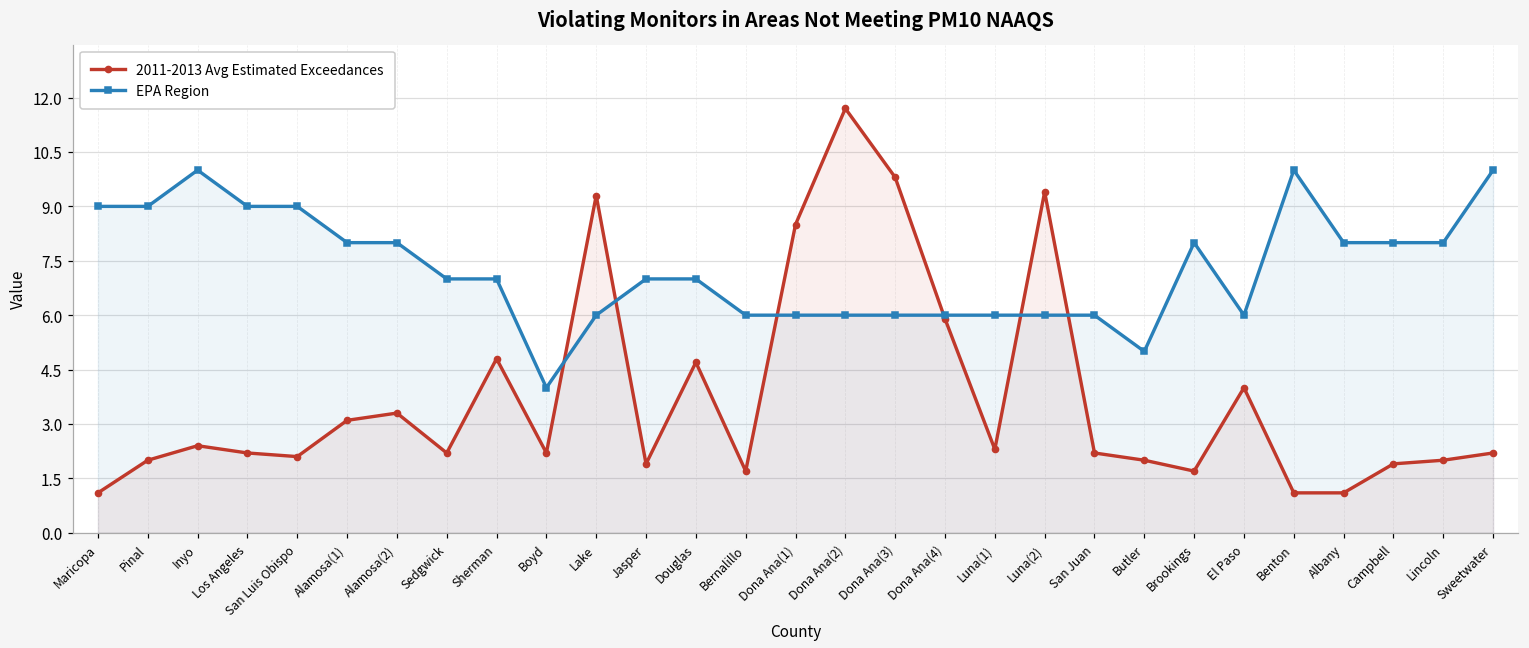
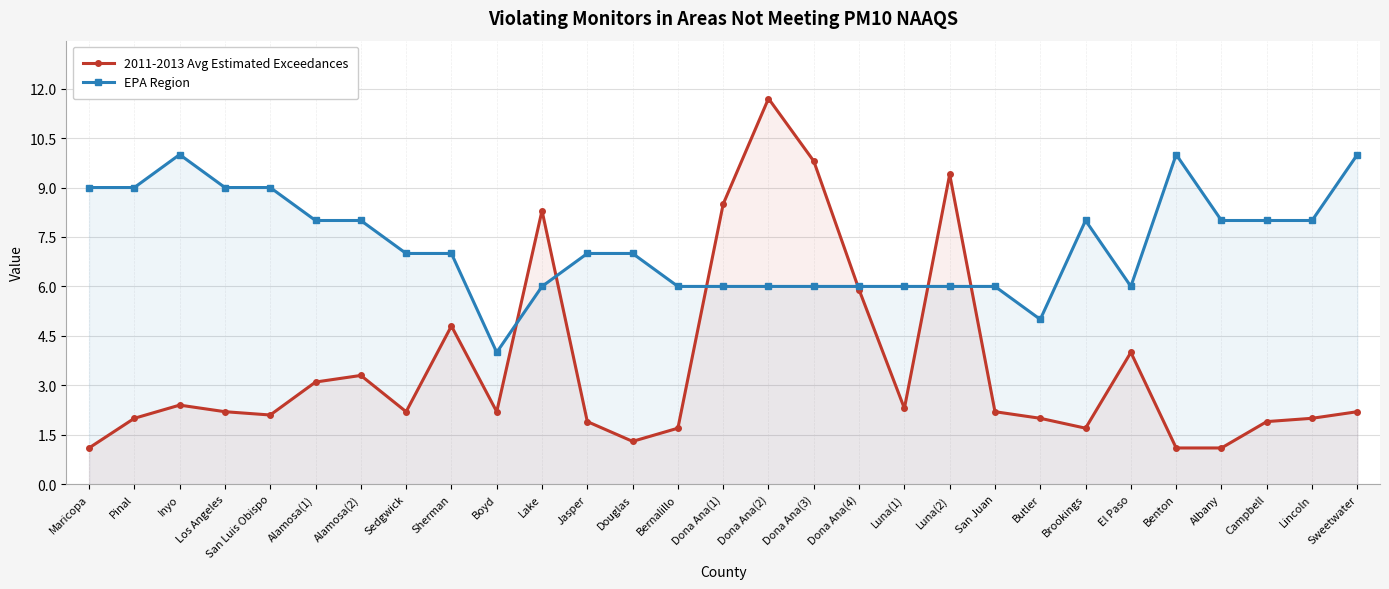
2011-2013 Avg Estimated Exceedances, Lake: 9.3 -> 8.3
2011-2013 Avg Estimated Exceedances, Douglas: 4.7 -> 1.3
